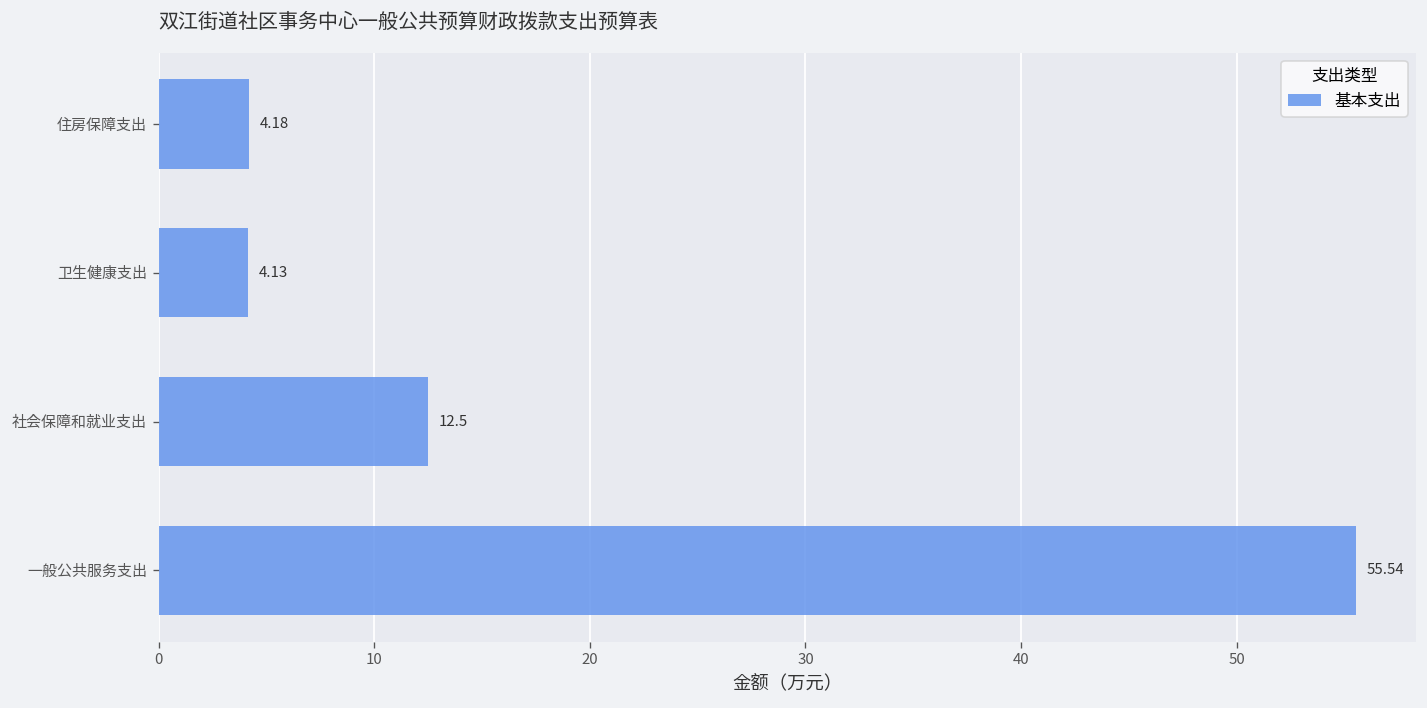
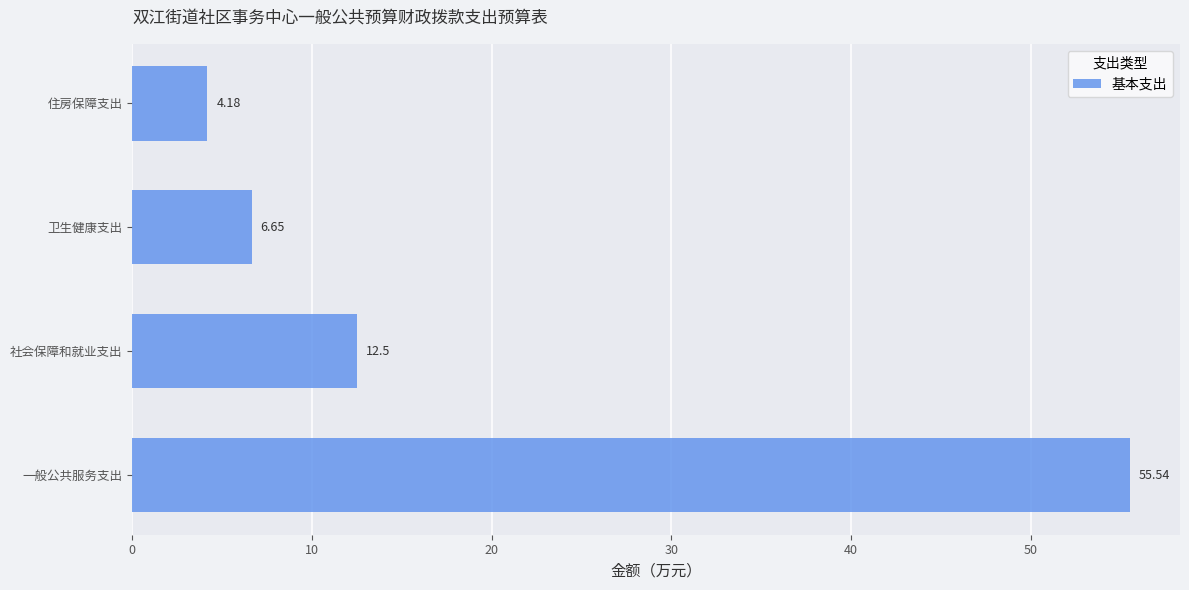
卫生健康支出: 4.13 -> 6.65
